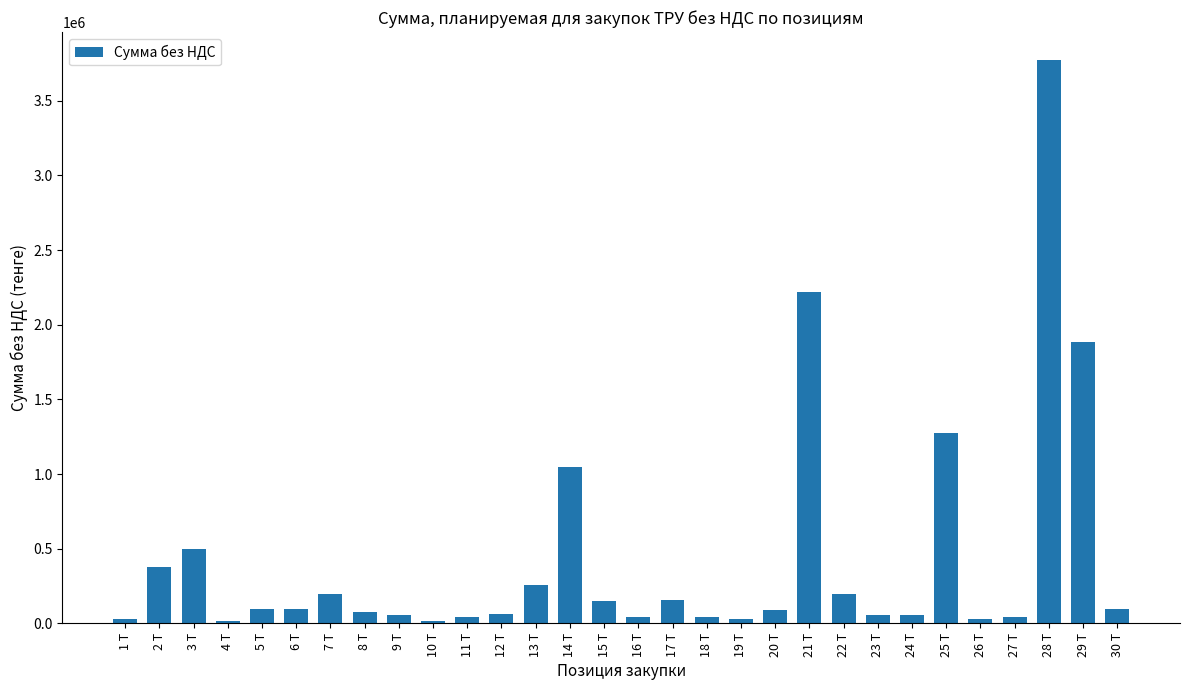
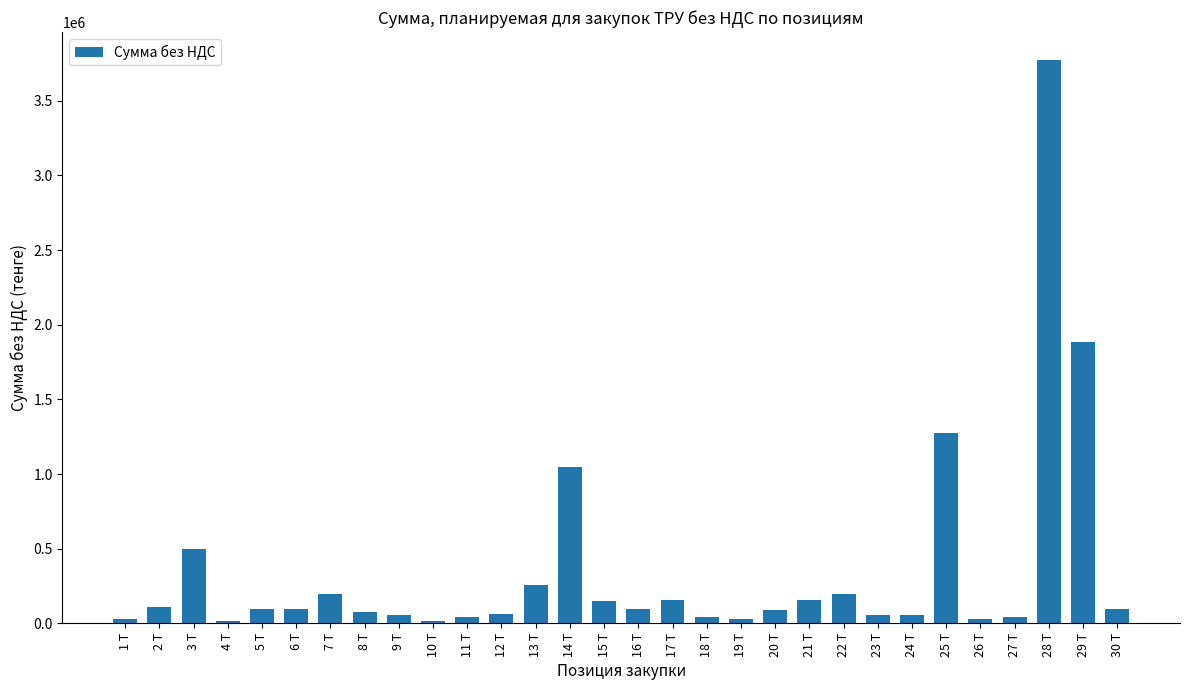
2 Т: 380000 -> 110000
16 Т: 40000 -> 100000
21 Т: 2220000 -> 150000
